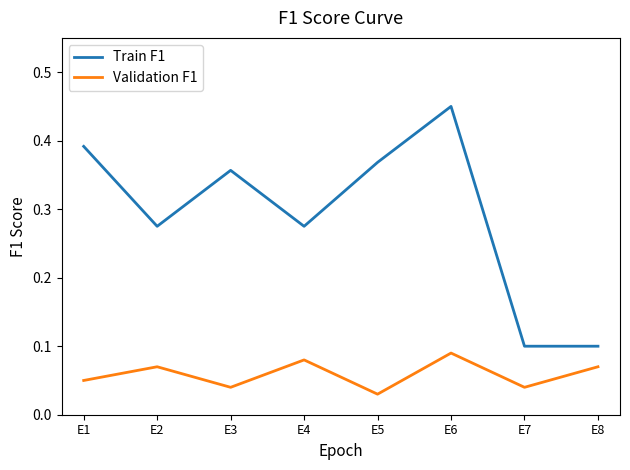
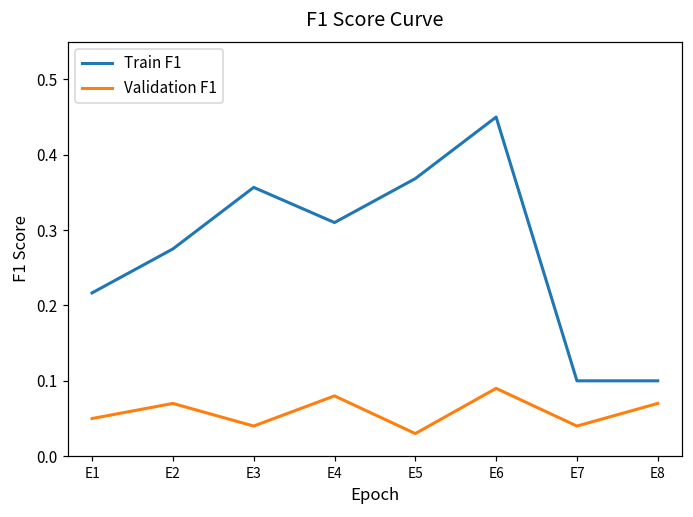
Train F1, E1: 0.39 -> 0.22
Train F1, E4: 0.28 -> 0.31
